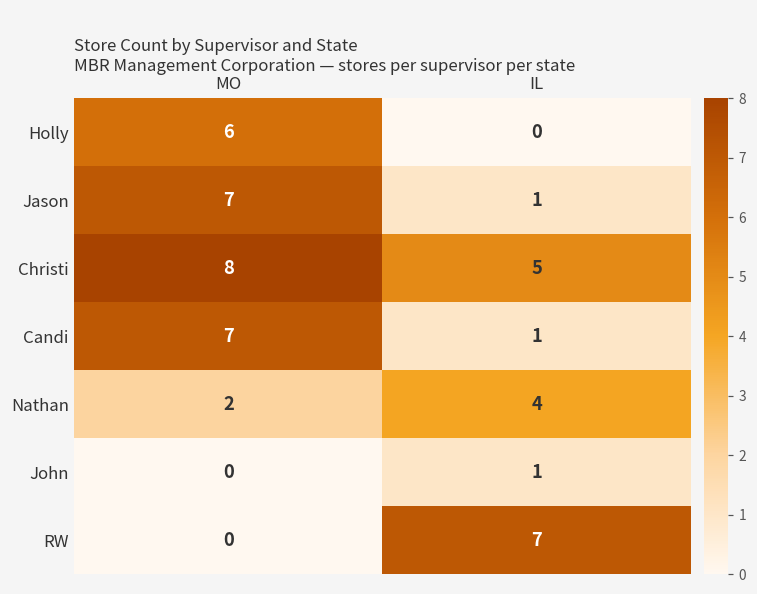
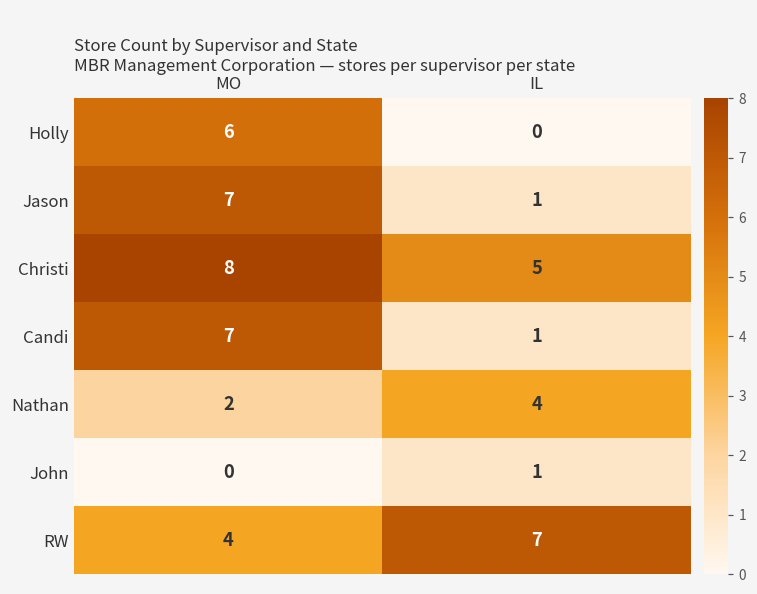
RW, MO: 0 -> 4
